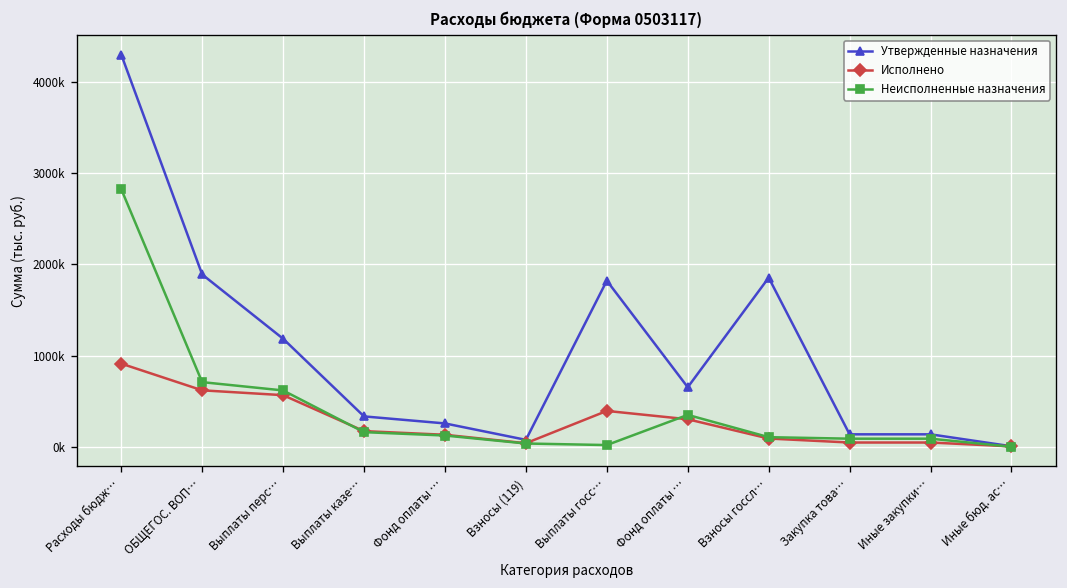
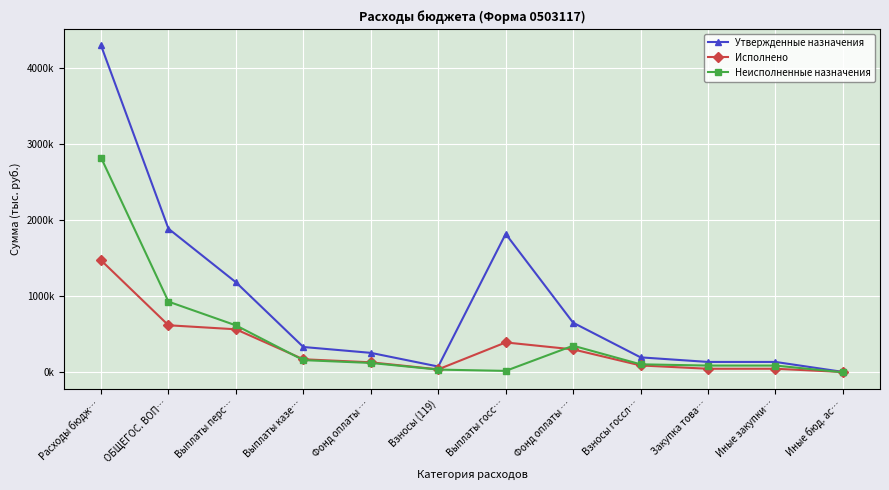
Исполнено, Расходы бюдж…: 900000 -> 1500000
Неисполненные назначения, ОБЩЕГОС. ВОП…: 700000 -> 900000
Утвержденные назначения, Взносы госсл…: 1900000 -> 200000
